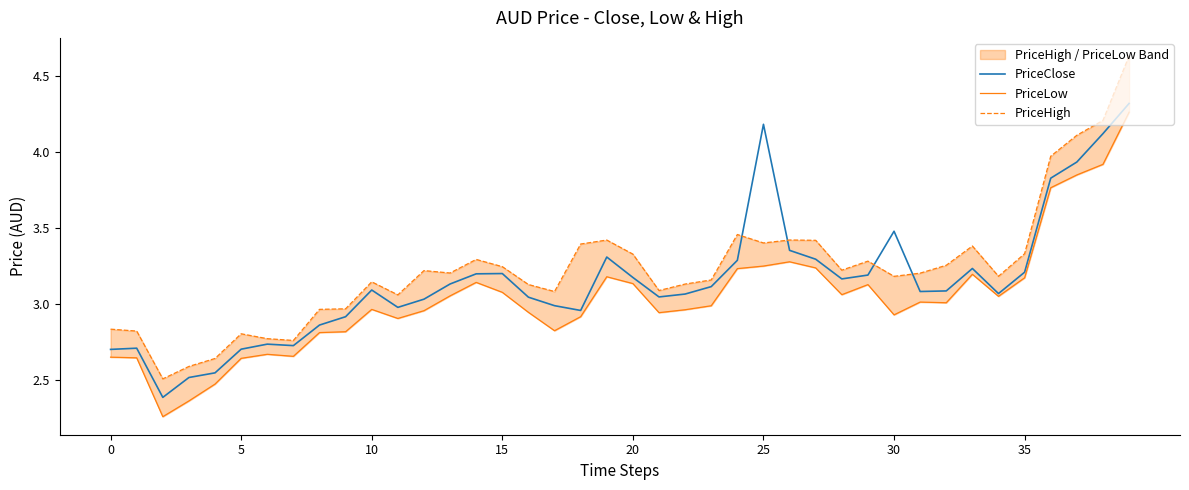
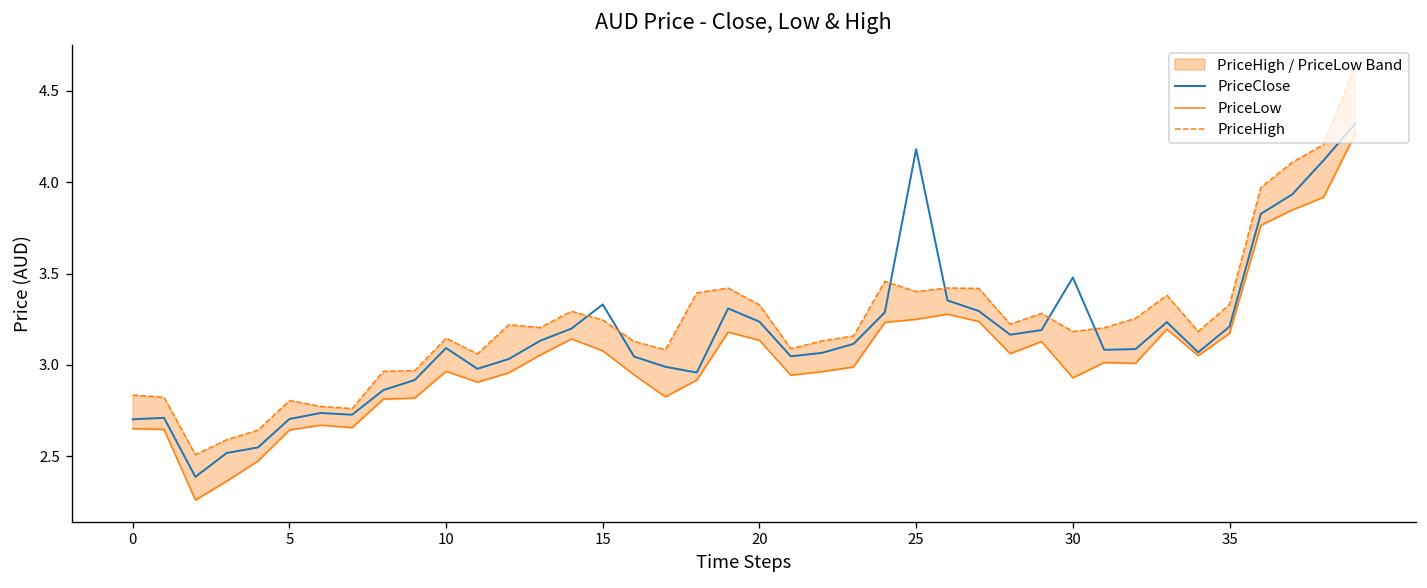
PriceClose, 15: 3.20 -> 3.33
PriceClose, 20: 3.17 -> 3.24
